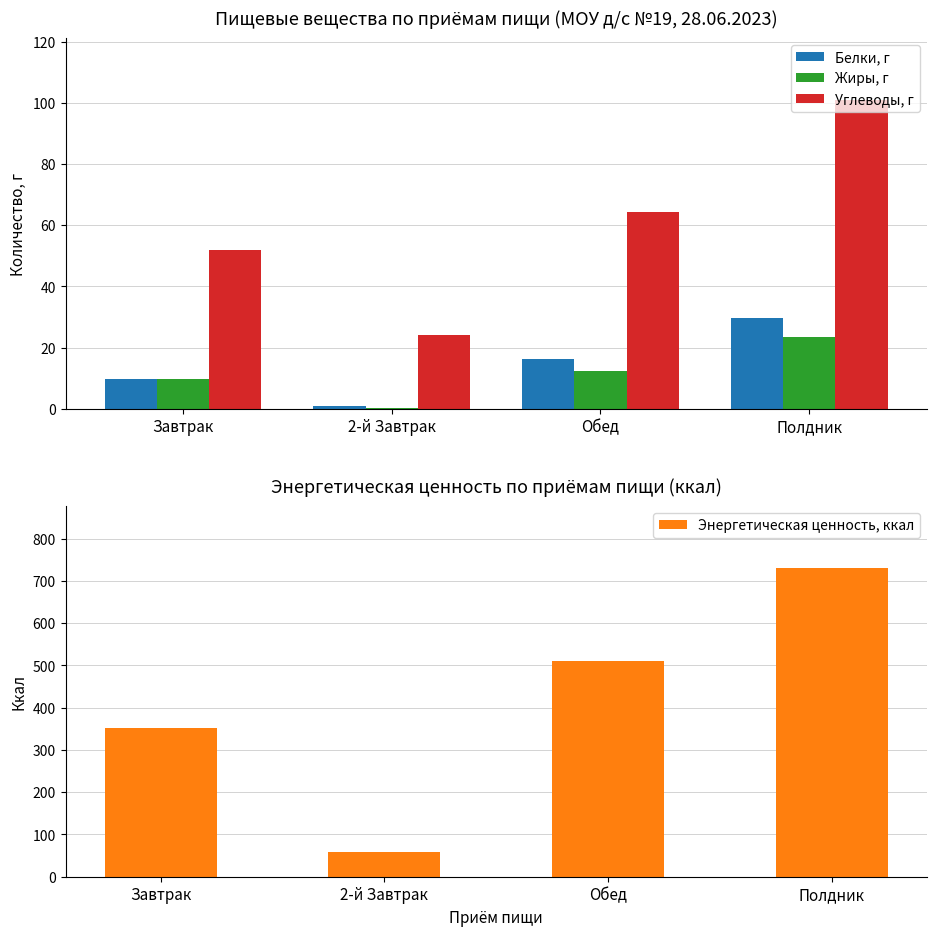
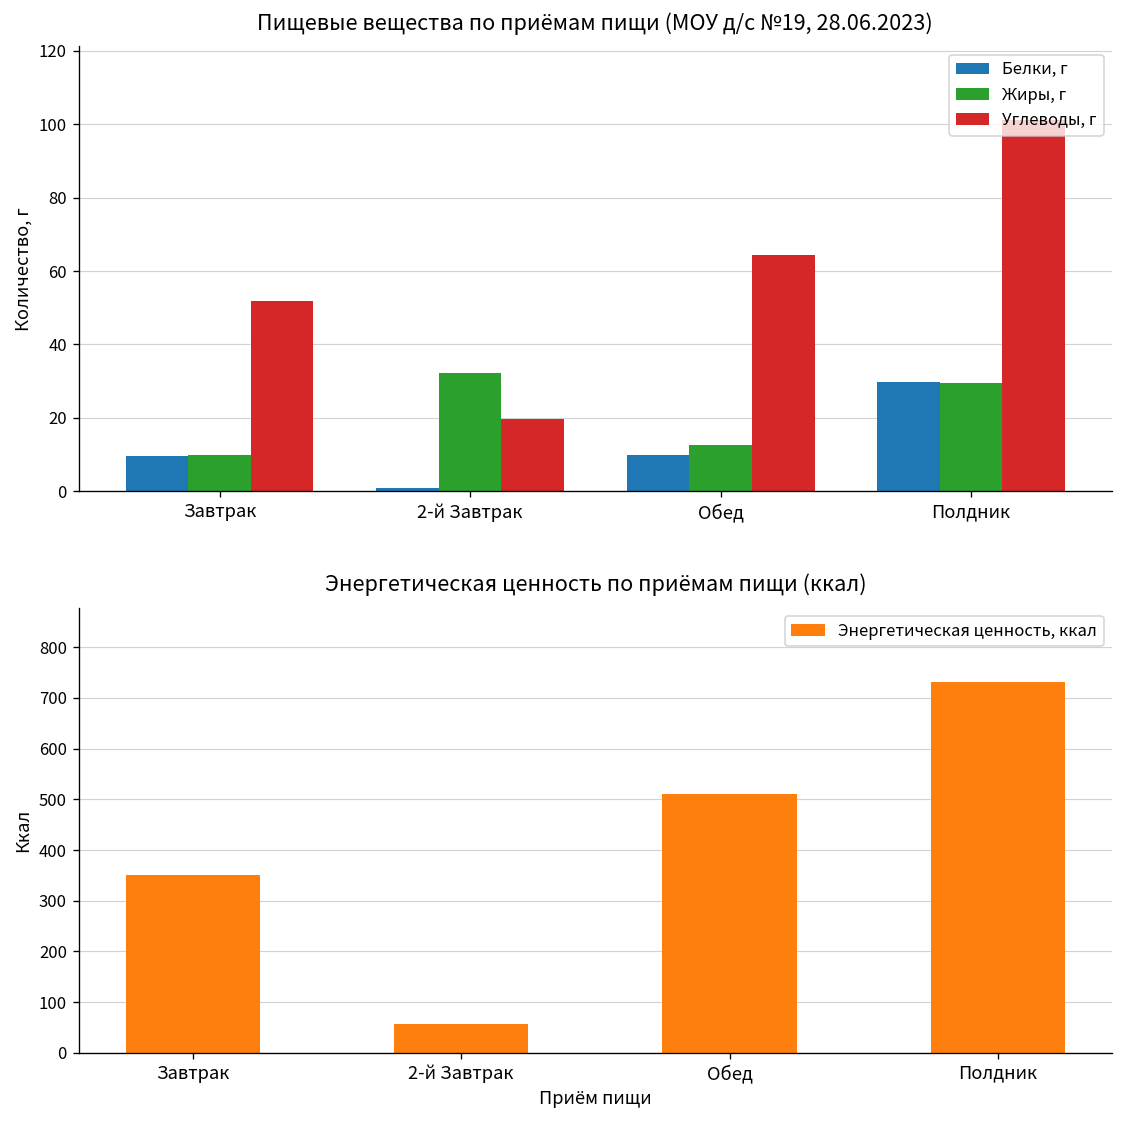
Пищевые вещества по приёмам пищи (МОУ д/с №19, 28.06.2023), Жиры, г, 2-й Завтрак: 0 -> 32
Пищевые вещества по приёмам пищи (МОУ д/с №19, 28.06.2023), Углеводы, г, 2-й Завтрак: 24 -> 20
Пищевые вещества по приёмам пищи (МОУ д/с №19, 28.06.2023), Белки, г, Обед: 16 -> 10
Пищевые вещества по приёмам пищи (МОУ д/с №19, 28.06.2023), Жиры, г, Полдник: 24 -> 29
